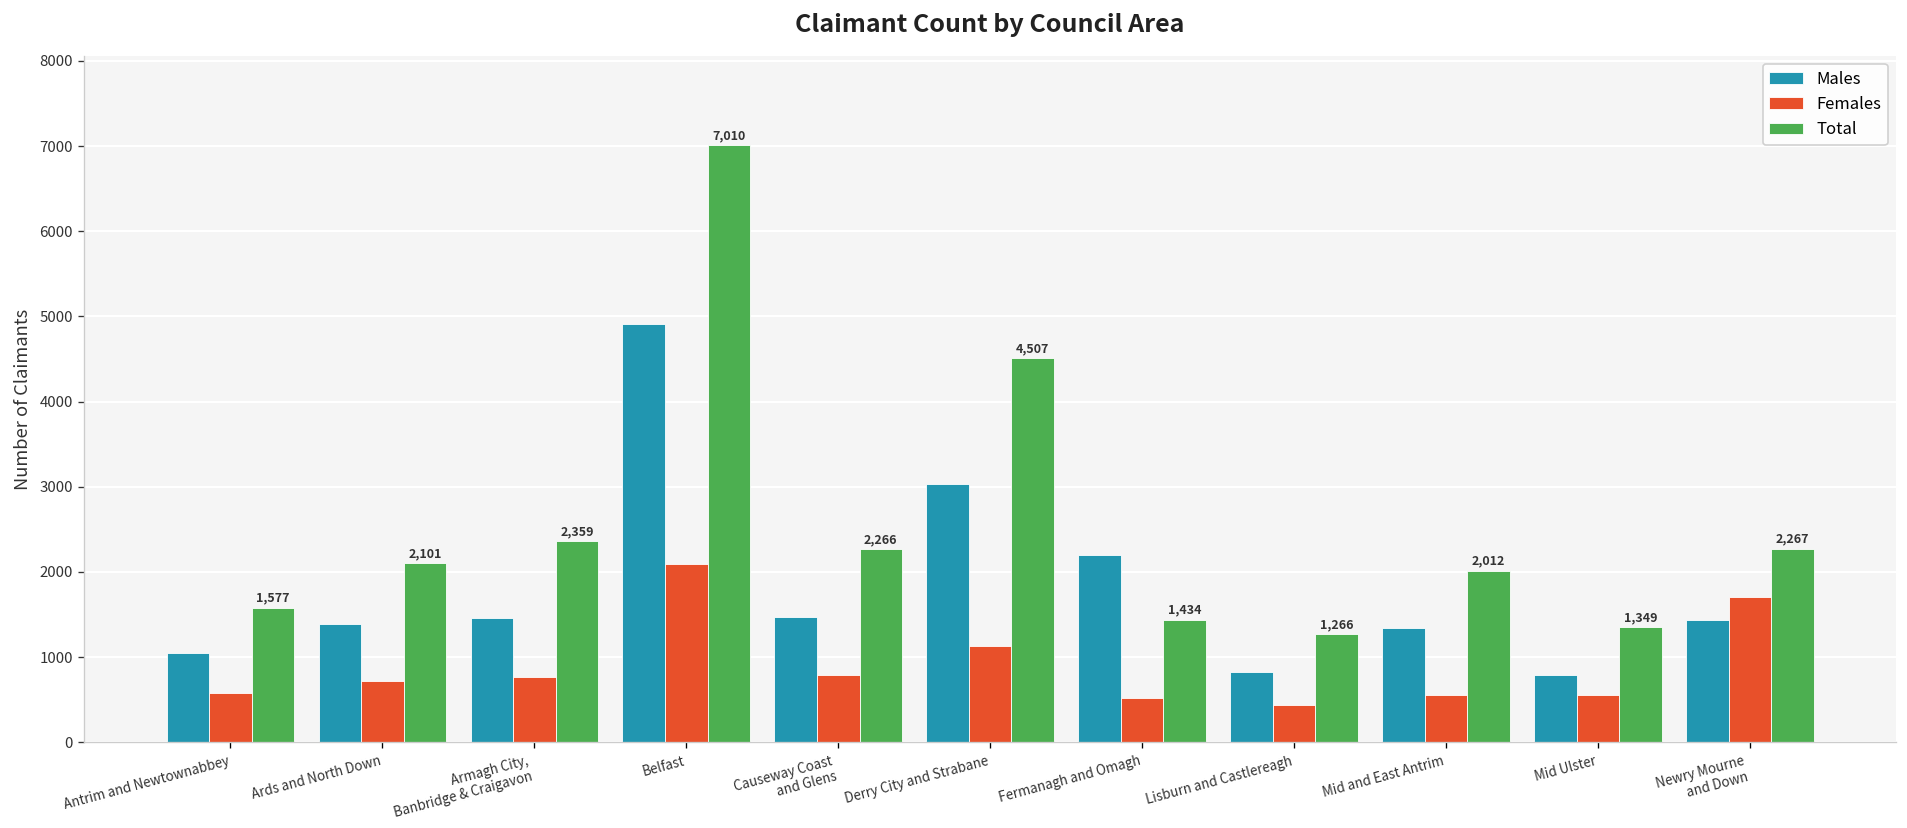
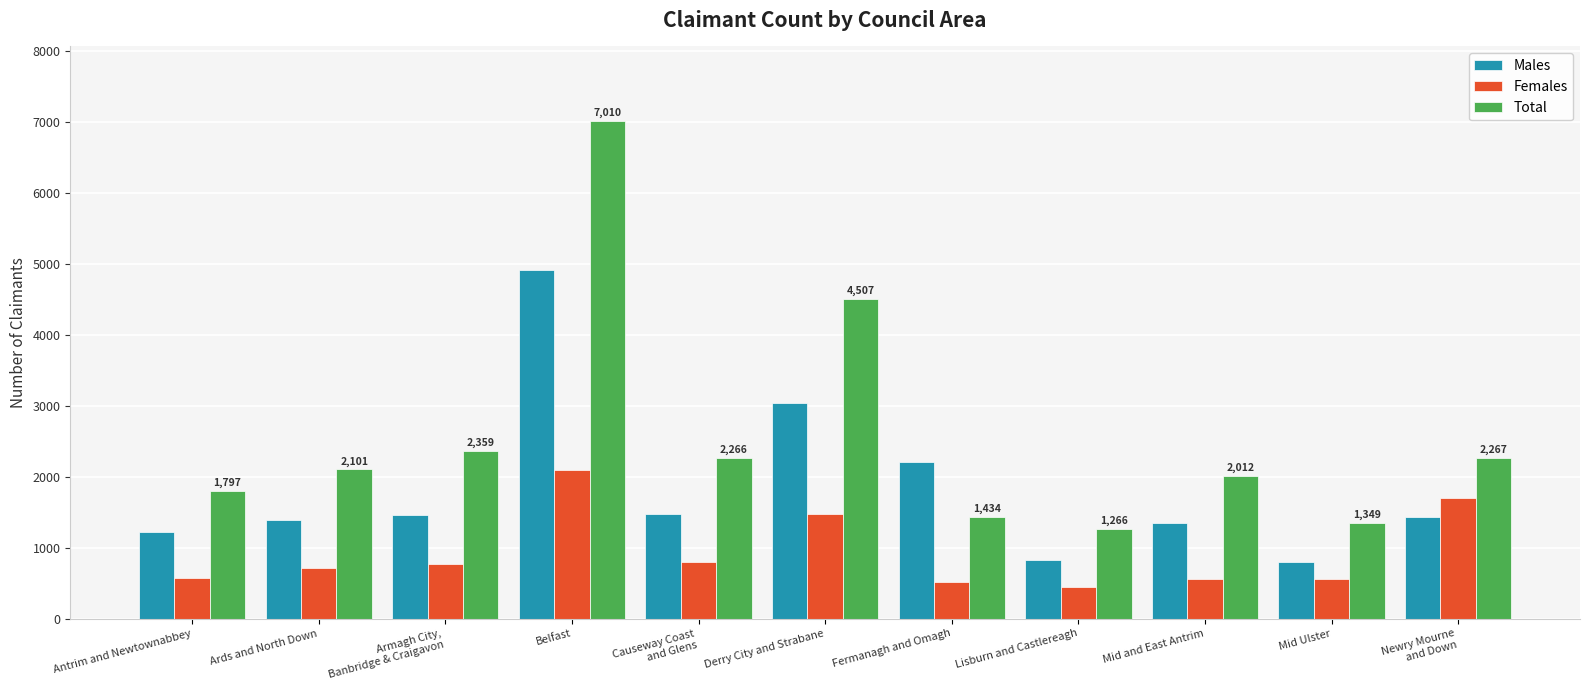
Males, Antrim and Newtownabbey: 1000 -> 1200
Total, Antrim and Newtownabbey: 1,577 -> 1,797
Females, Derry City and Strabane: 1100 -> 1500
